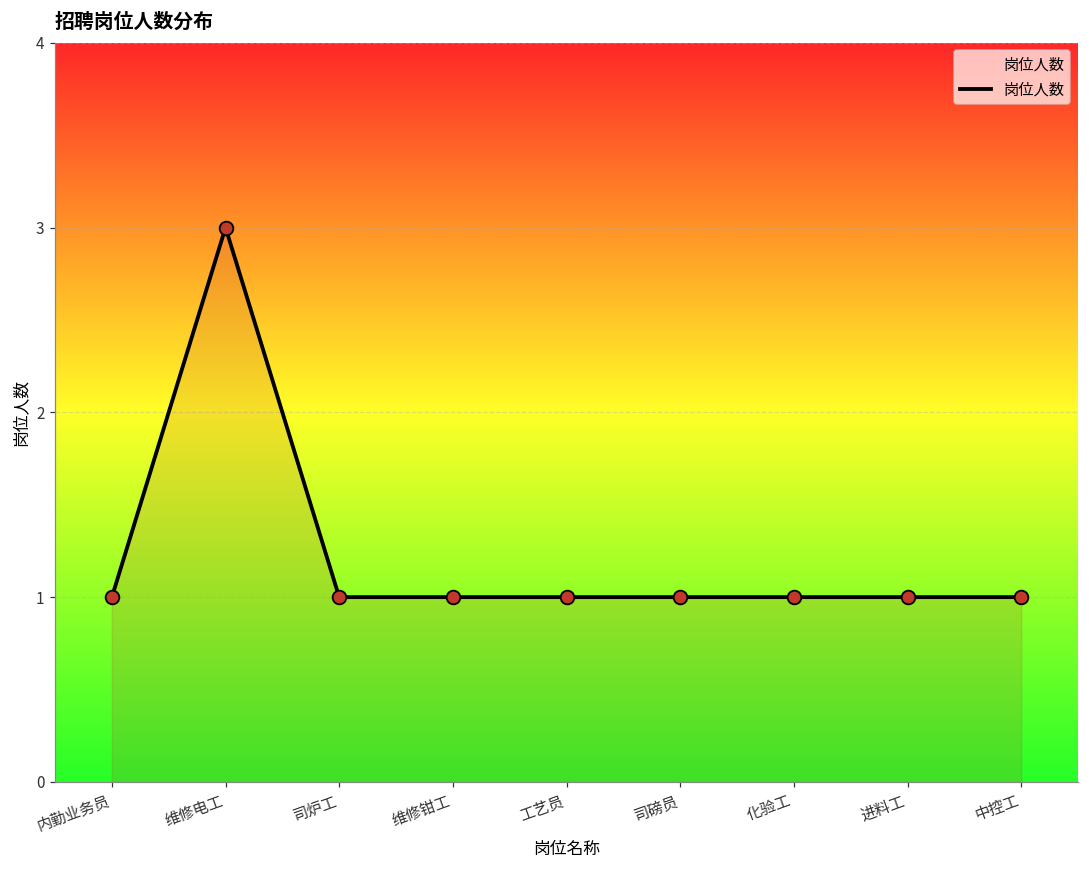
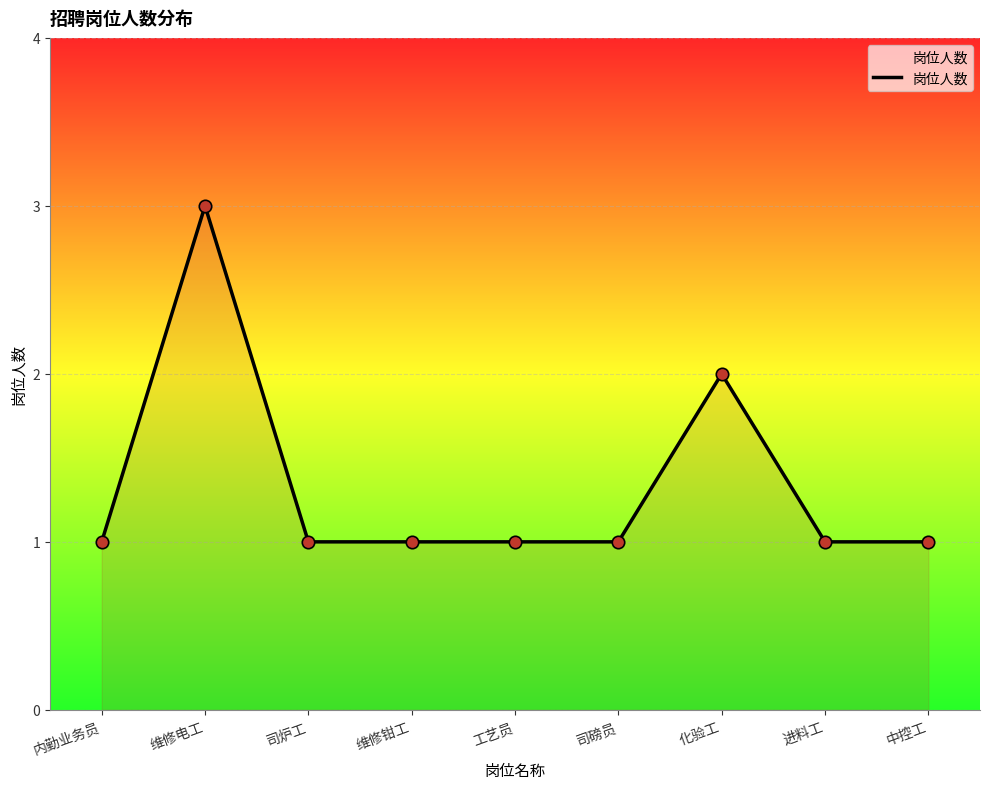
化验工: 1 -> 2
